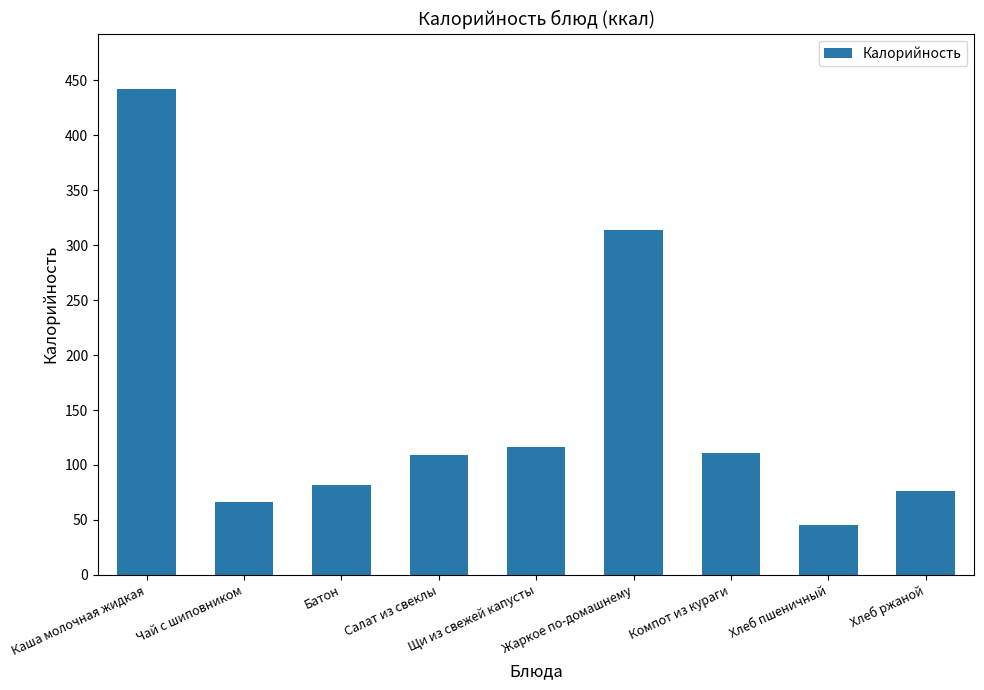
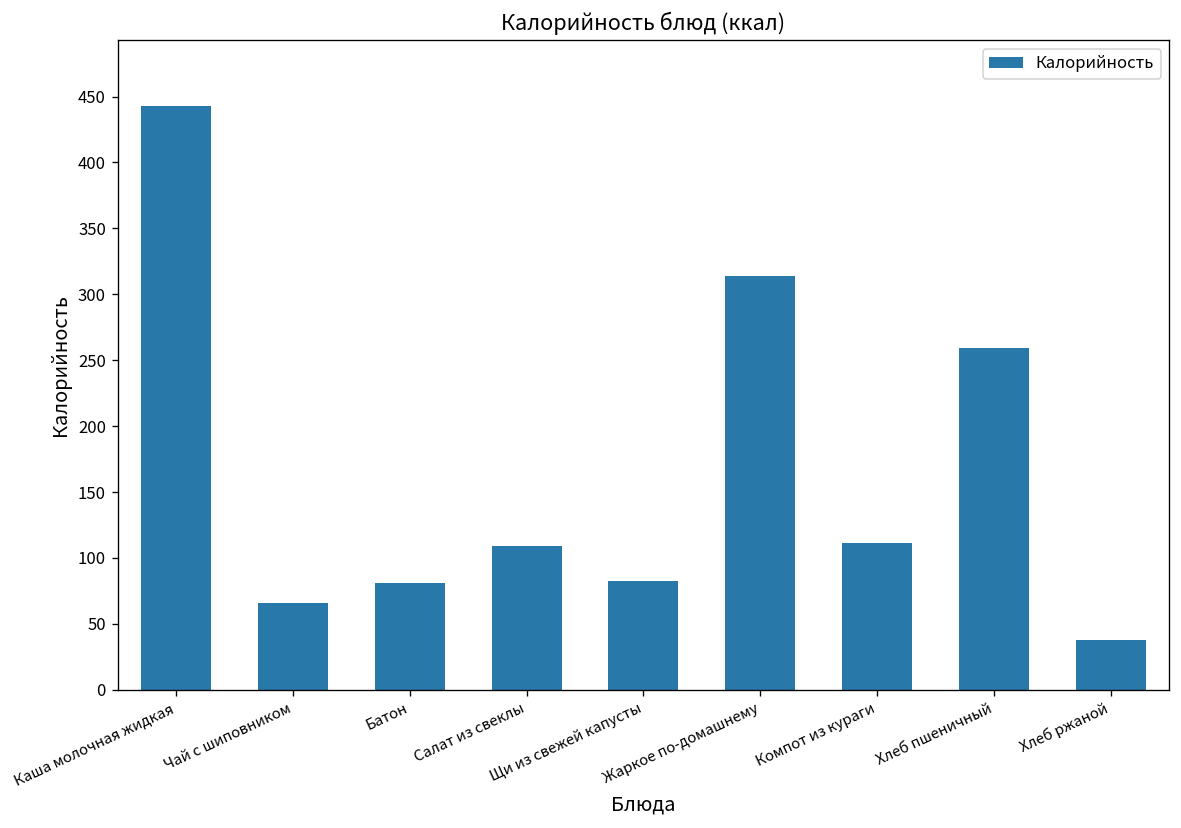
Щи из свежей капусты: 116 -> 82
Хлеб пшеничный: 45 -> 259
Хлеб ржаной: 76 -> 38
